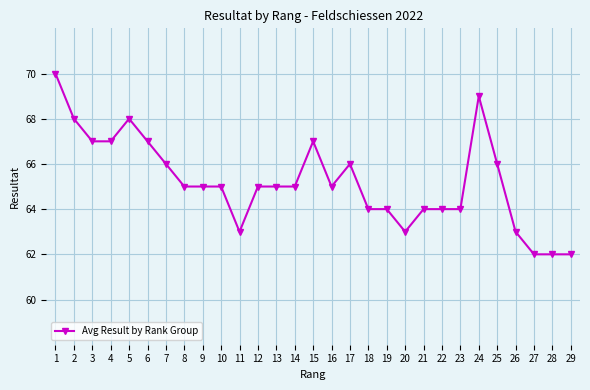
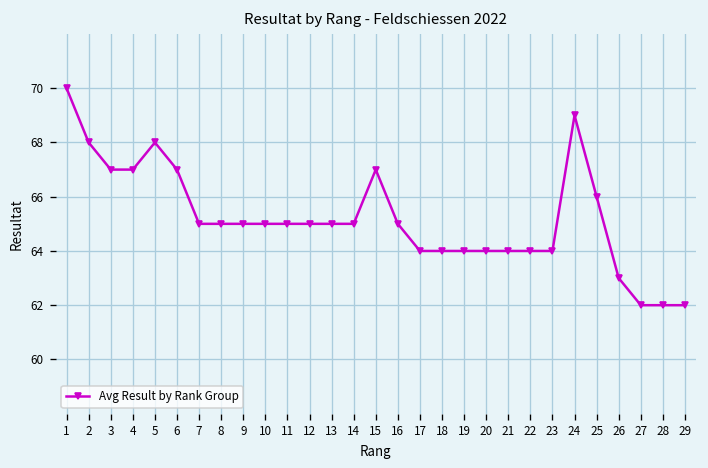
7: 66 -> 65
11: 63 -> 65
17: 66 -> 64
20: 63 -> 64
